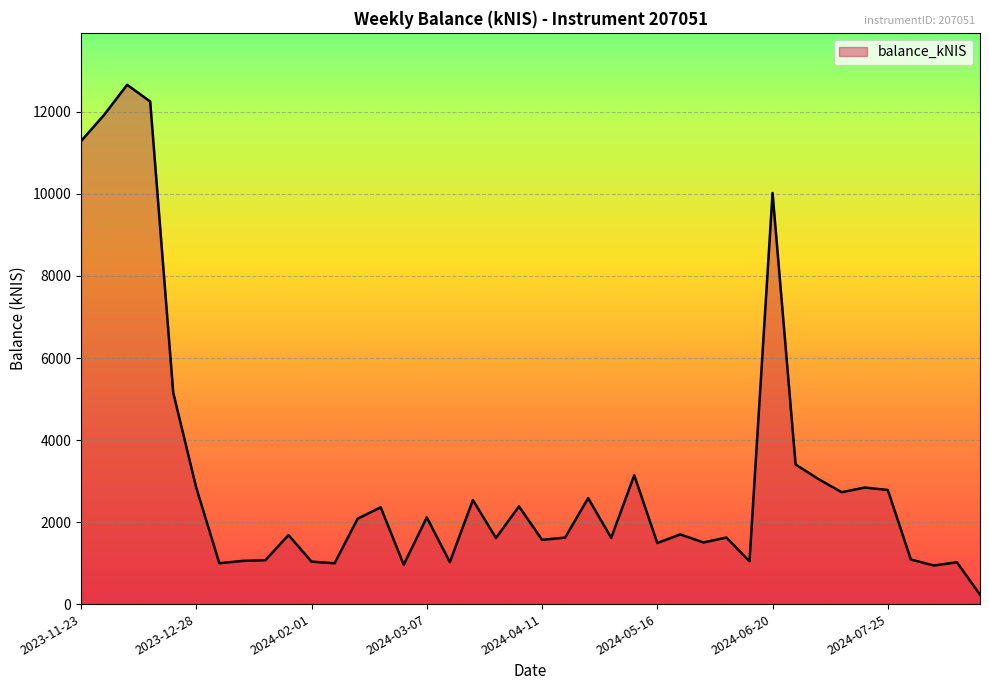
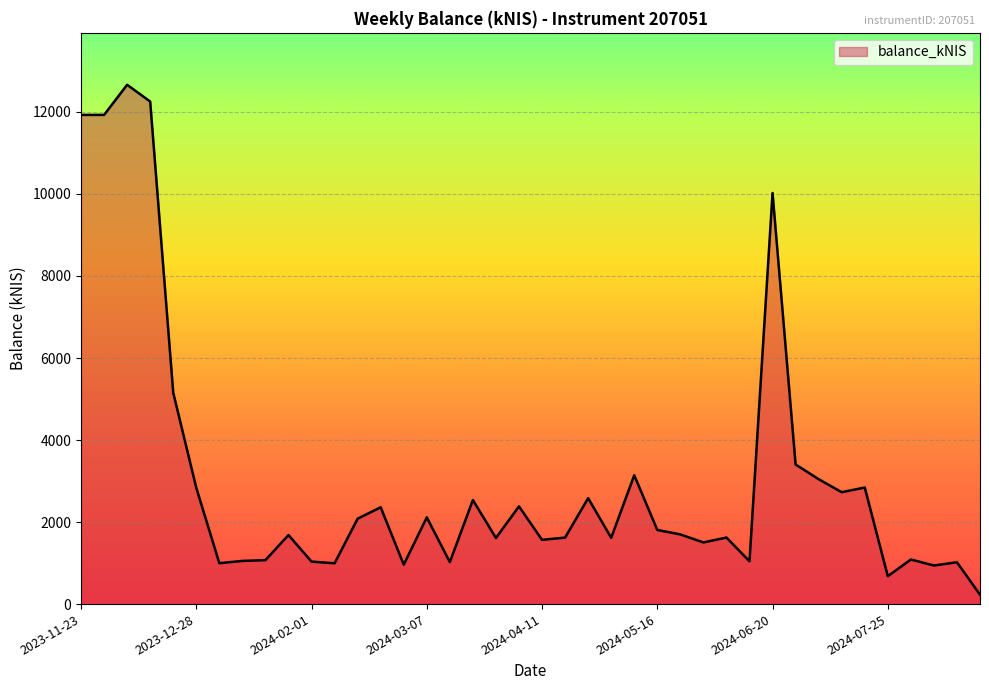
2023-11-23: 11300 -> 11900
2024-05-16: 1500 -> 1800
2024-07-25: 2800 -> 700
